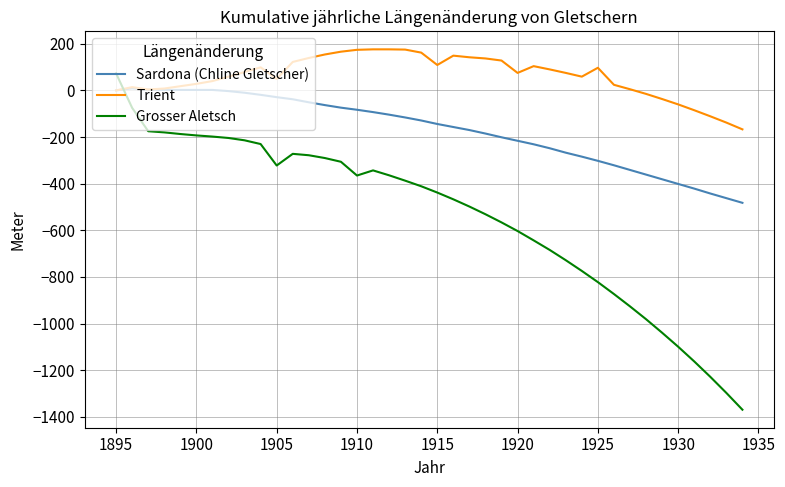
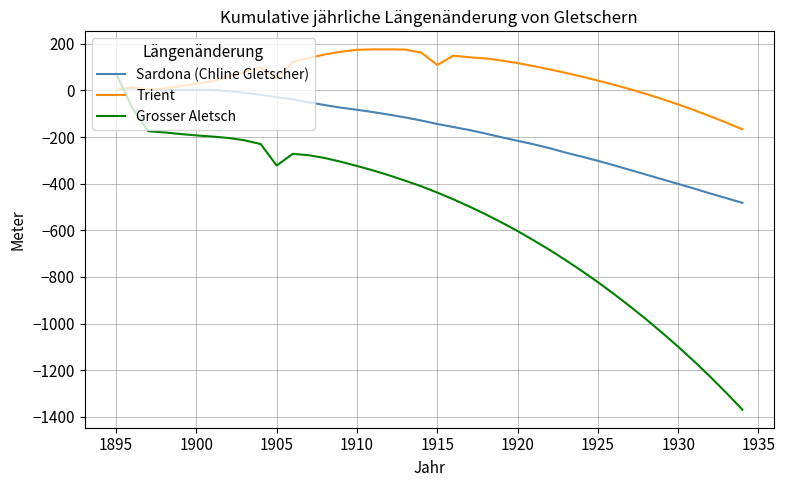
Grosser Aletsch, 1910: -370 -> -320
Trient, 1920: 80 -> 120
Trient, 1925: 100 -> 40
